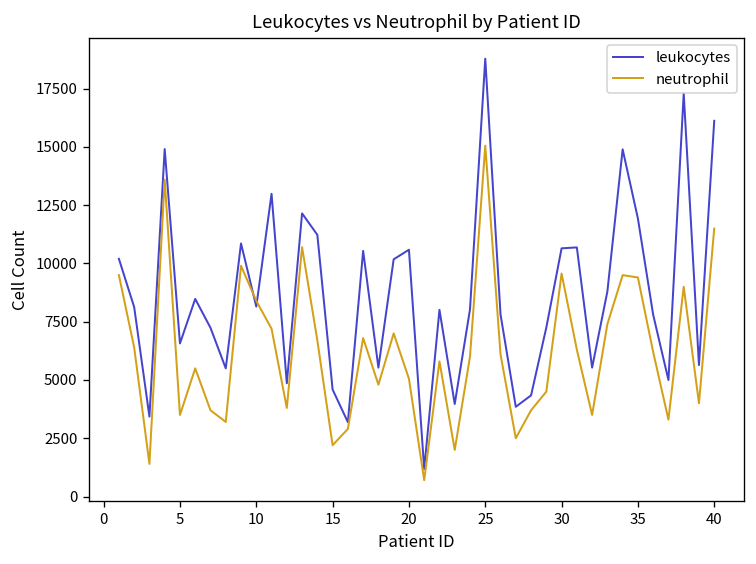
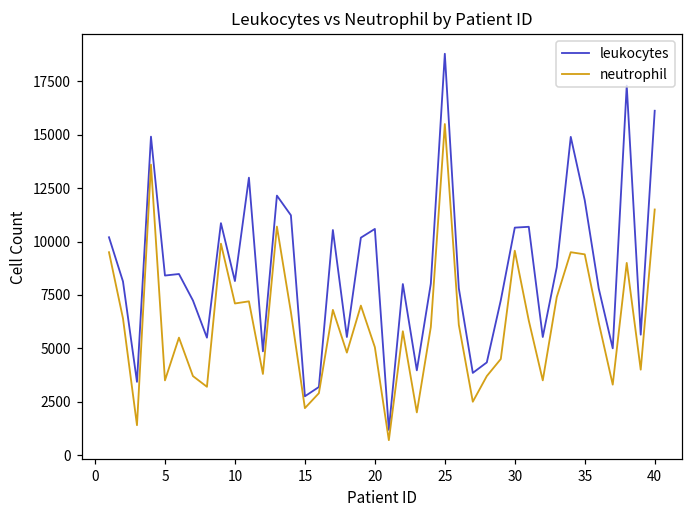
leukocytes, 5: 6600 -> 8400
neutrophil, 10: 8400 -> 7100
leukocytes, 15: 4600 -> 2800
neutrophil, 25: 15100 -> 15500
